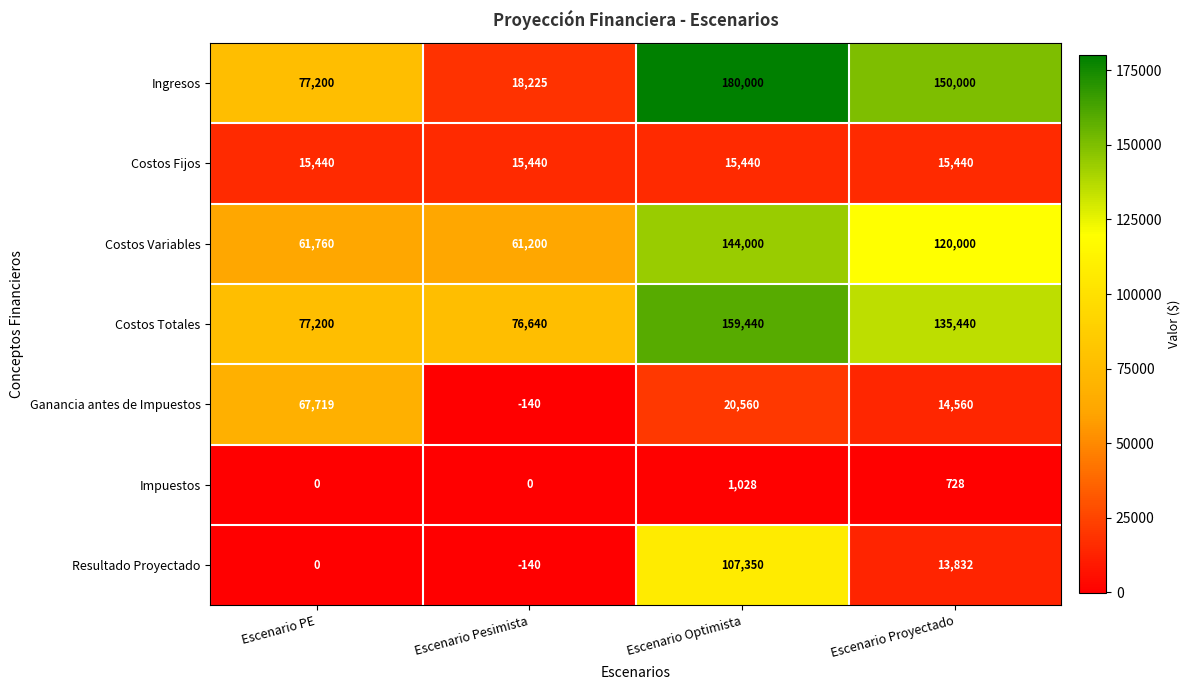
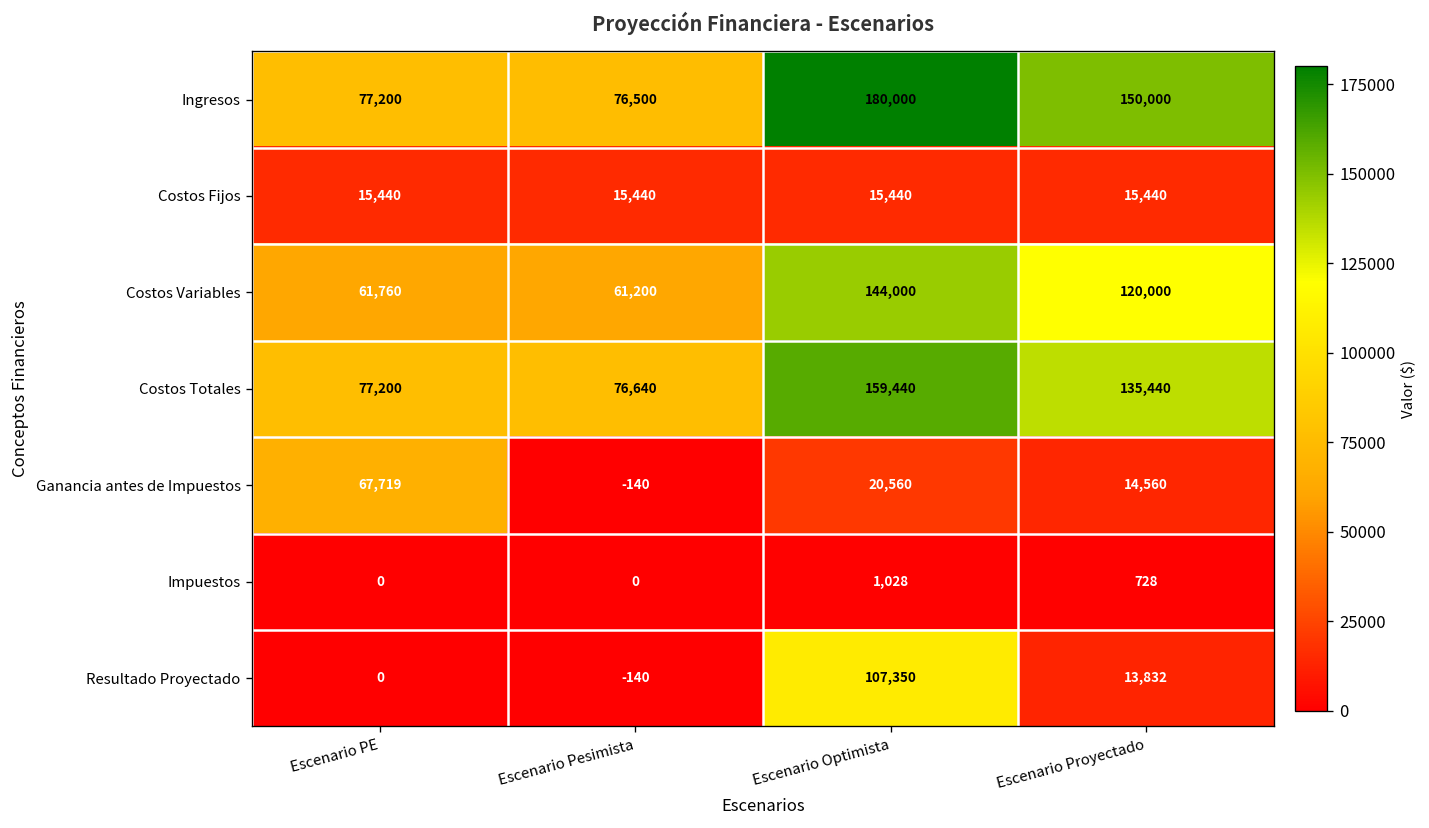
Ingresos, Escenario Pesimista: 18,225 -> 76,500
